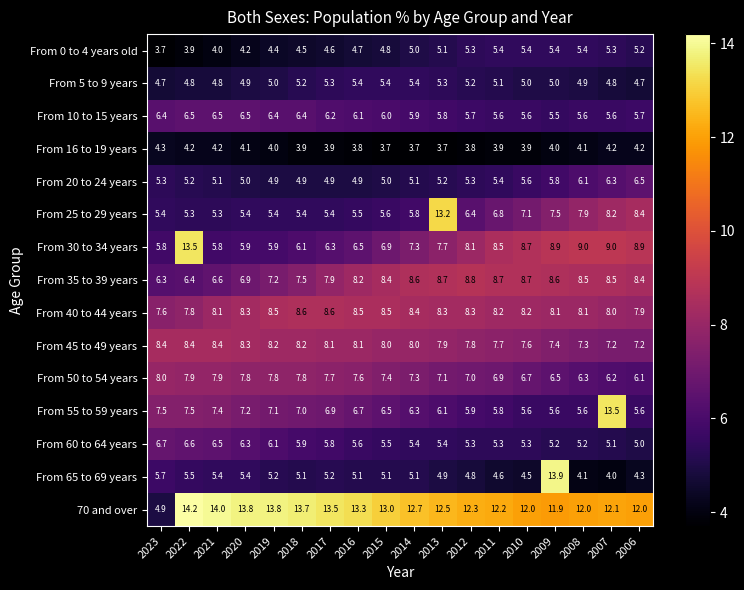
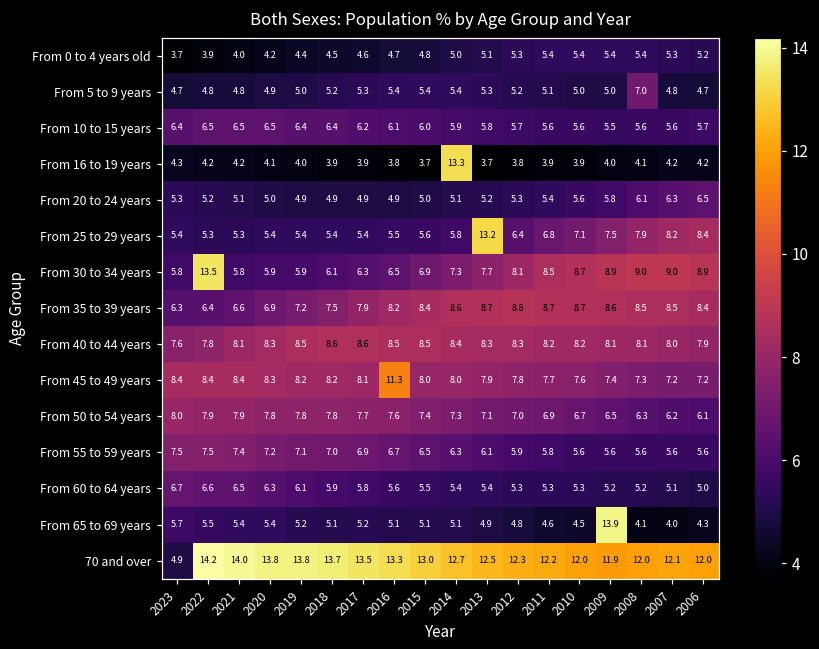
From 5 to 9 years, 2008: 4.9 -> 7.0
From 16 to 19 years, 2014: 3.7 -> 13.3
From 45 to 49 years, 2016: 8.1 -> 11.3
From 55 to 59 years, 2007: 13.5 -> 5.6
